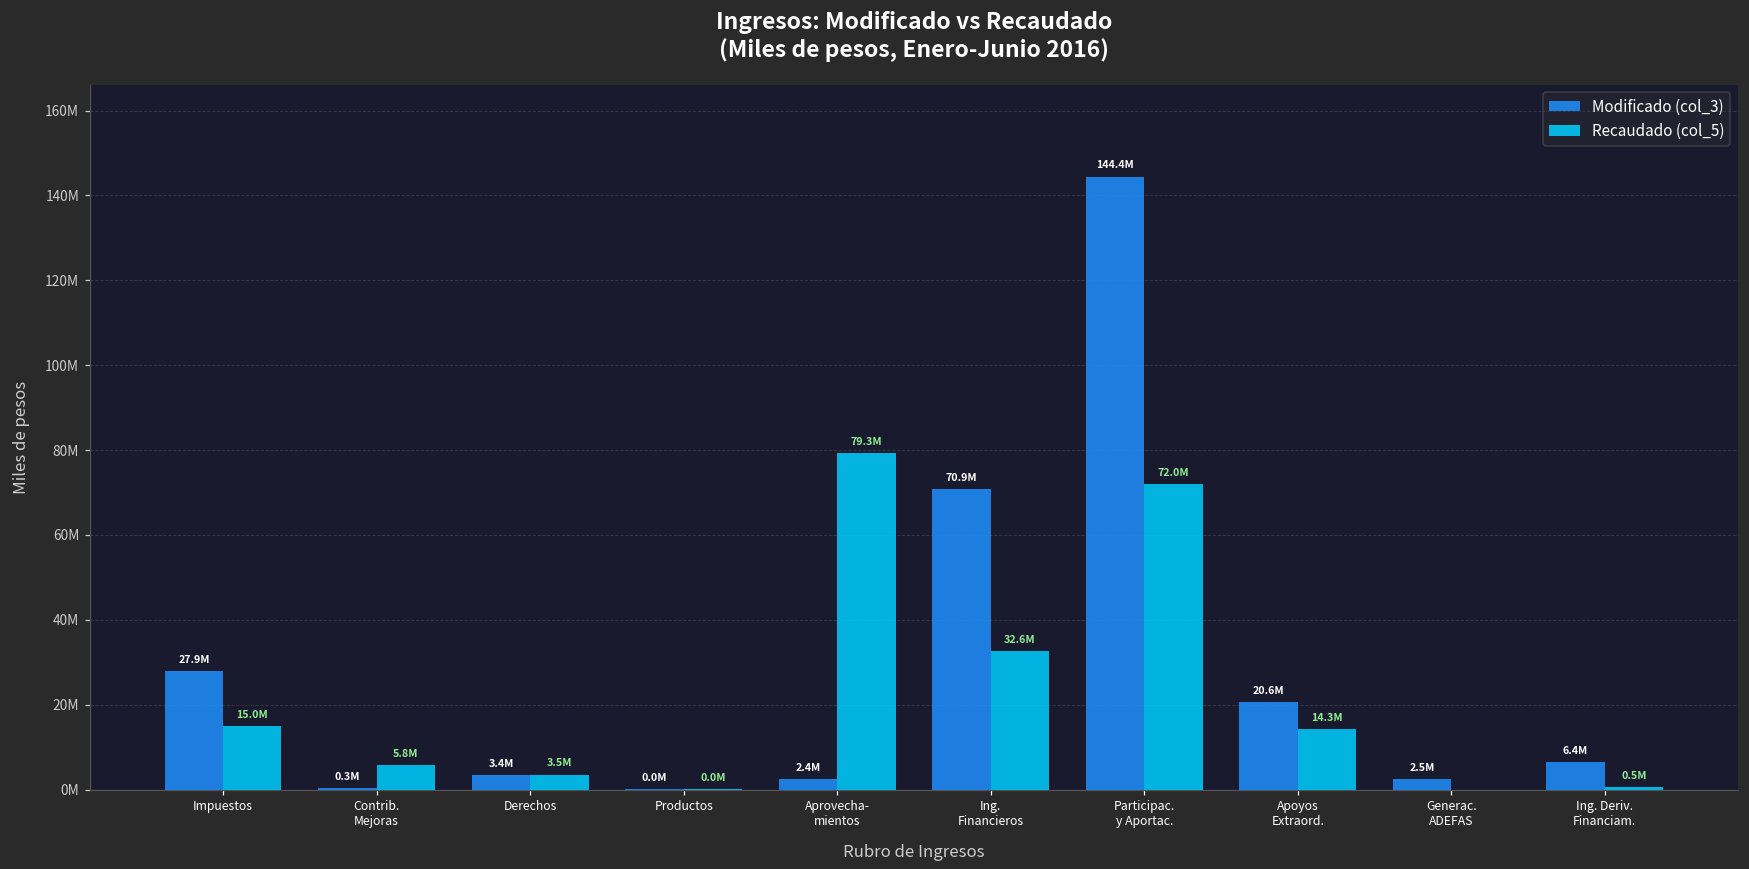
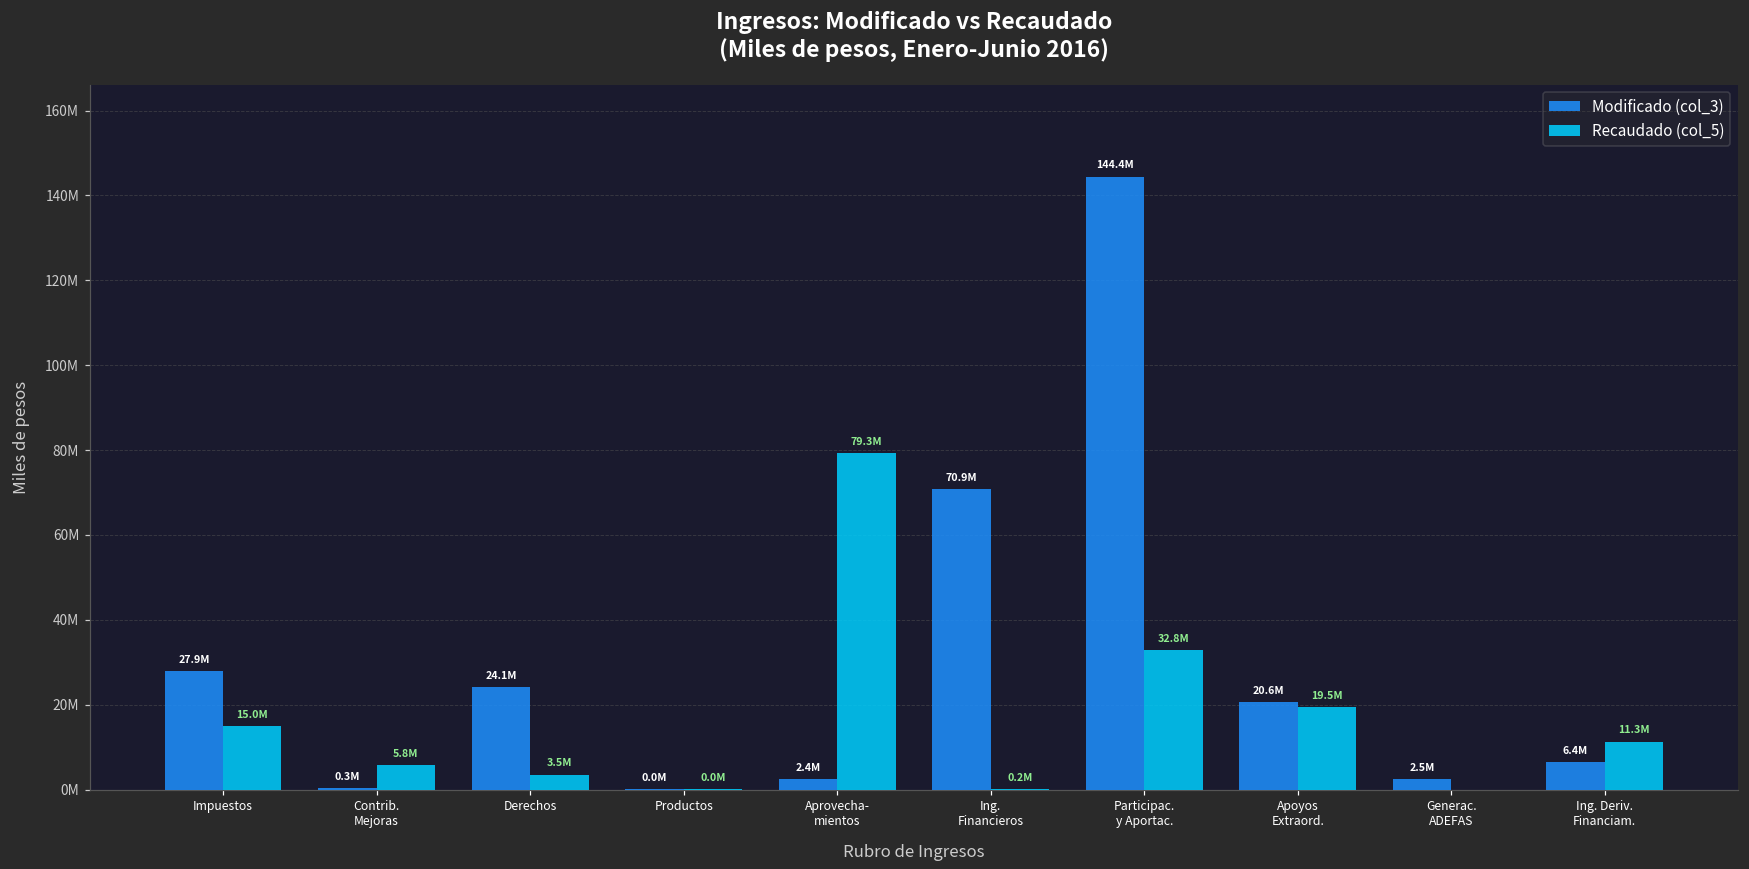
Modificado (col_3), Derechos: 3.4M -> 24.1M
Recaudado (col_5), Ing. Financieros: 32.6M -> 0.2M
Recaudado (col_5), Participac. y Aportac.: 72.0M -> 32.8M
Recaudado (col_5), Apoyos Extraord.: 14.3M -> 19.5M
Recaudado (col_5), Ing. Deriv. Financiam.: 0.5M -> 11.3M
